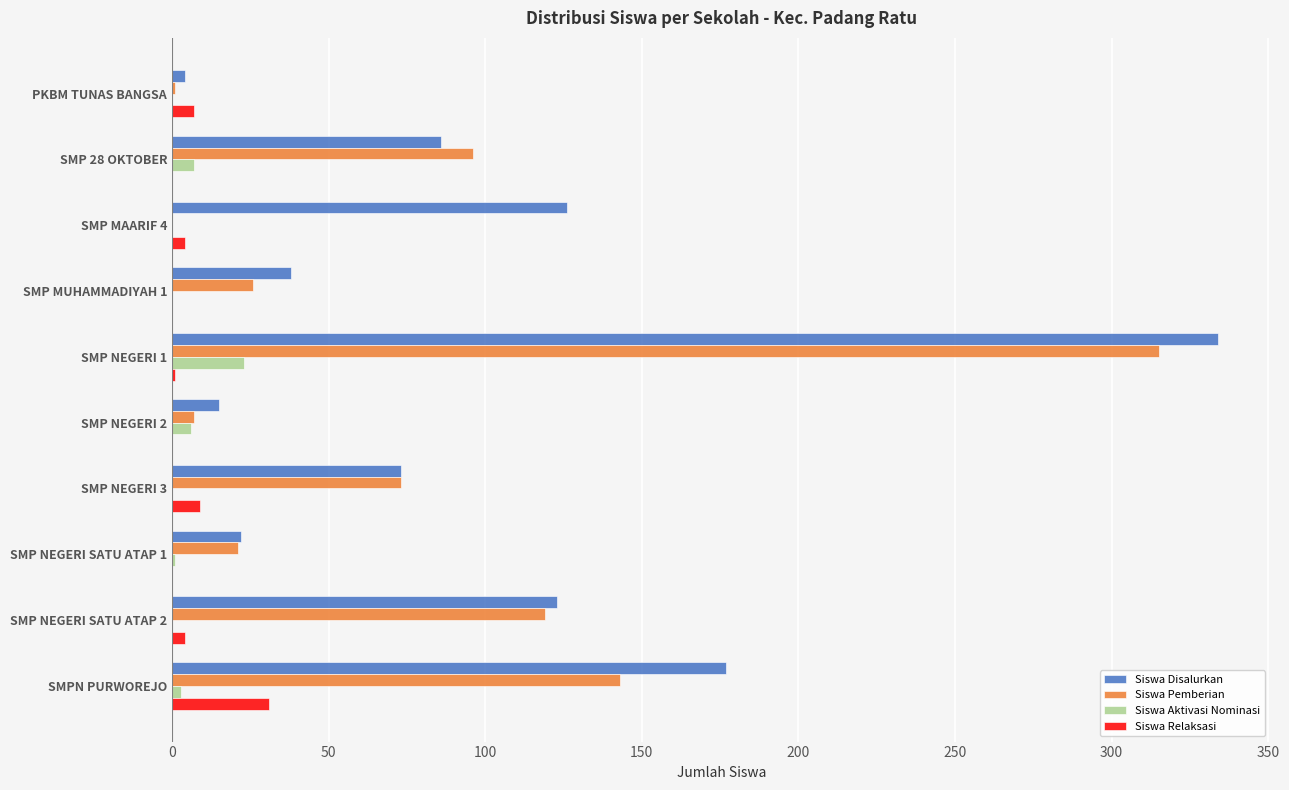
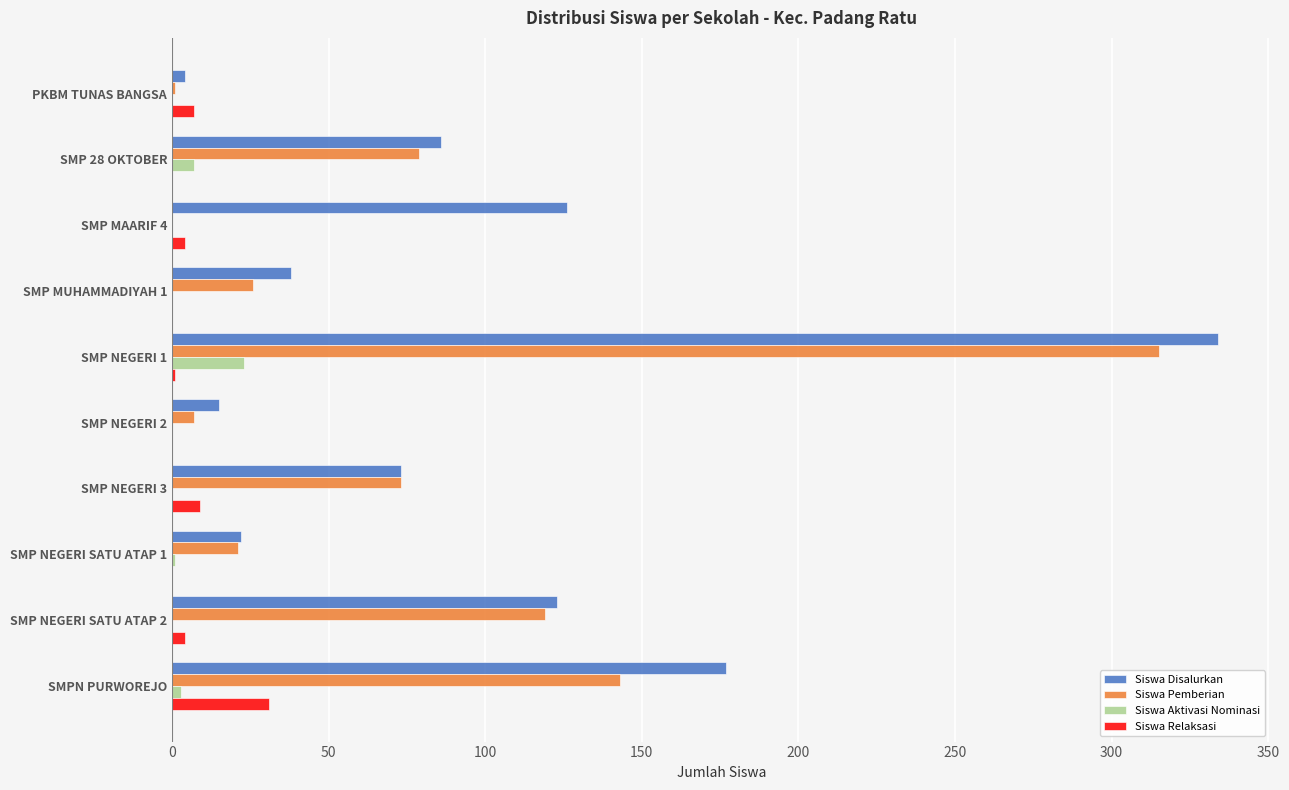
Siswa Pemberian, SMP 28 OKTOBER: 96 -> 79
Siswa Aktivasi Nominasi, SMP NEGERI 2: 6 -> 0
